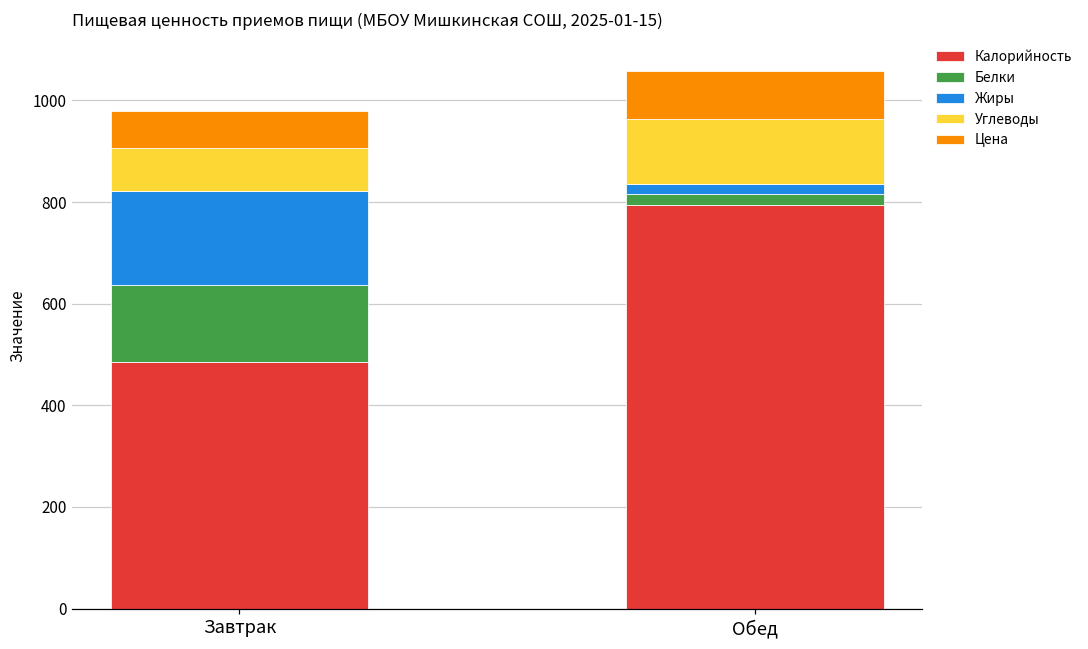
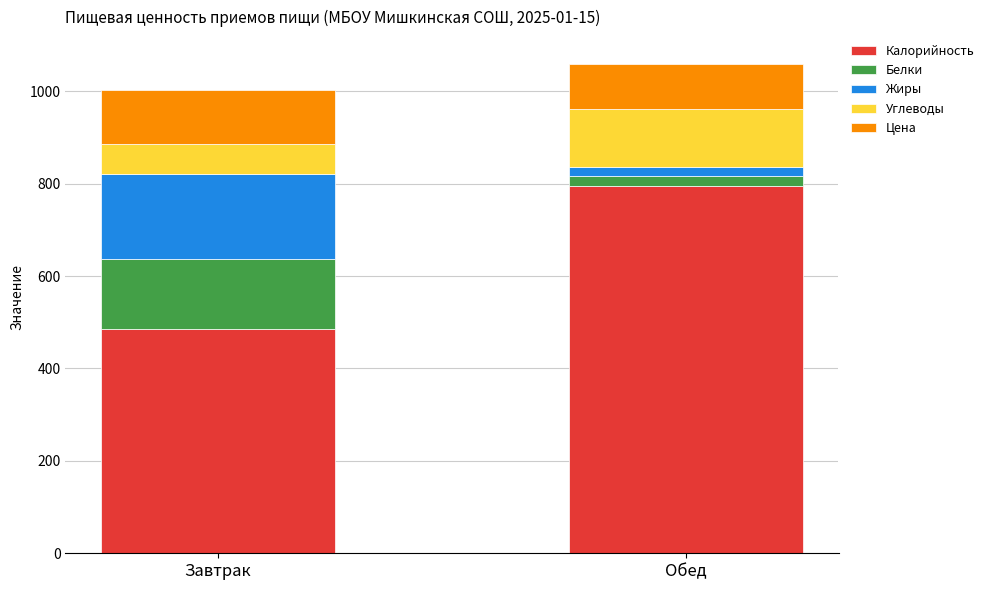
Углеводы, Завтрак: 80 -> 60
Цена, Завтрак: 70 -> 120
